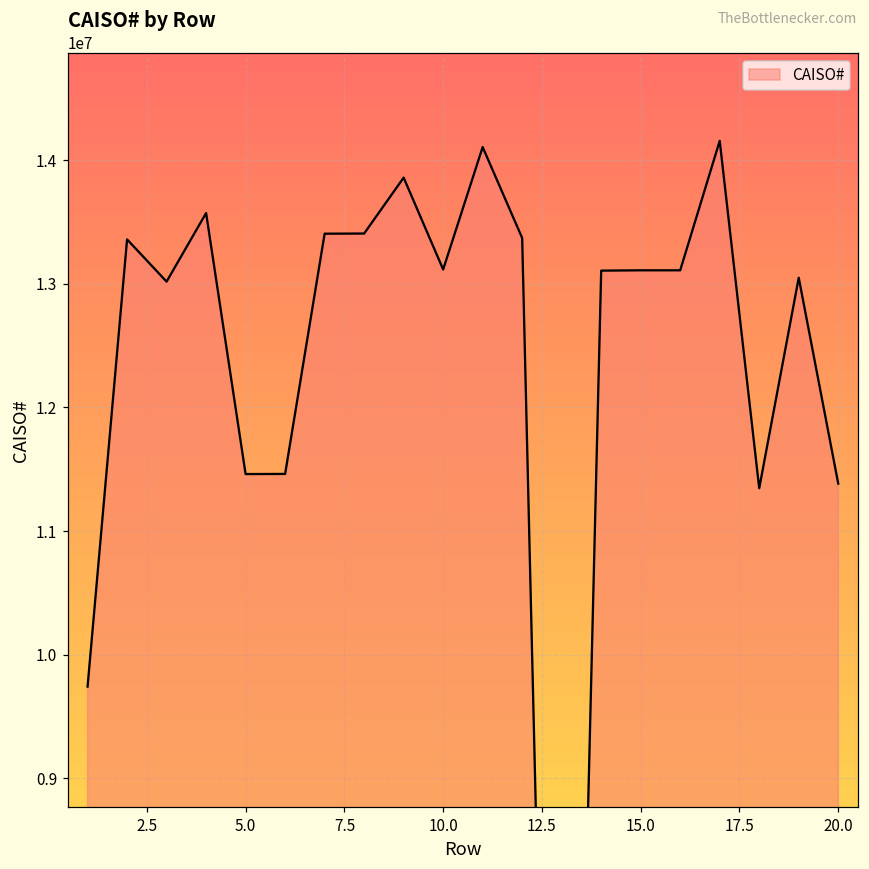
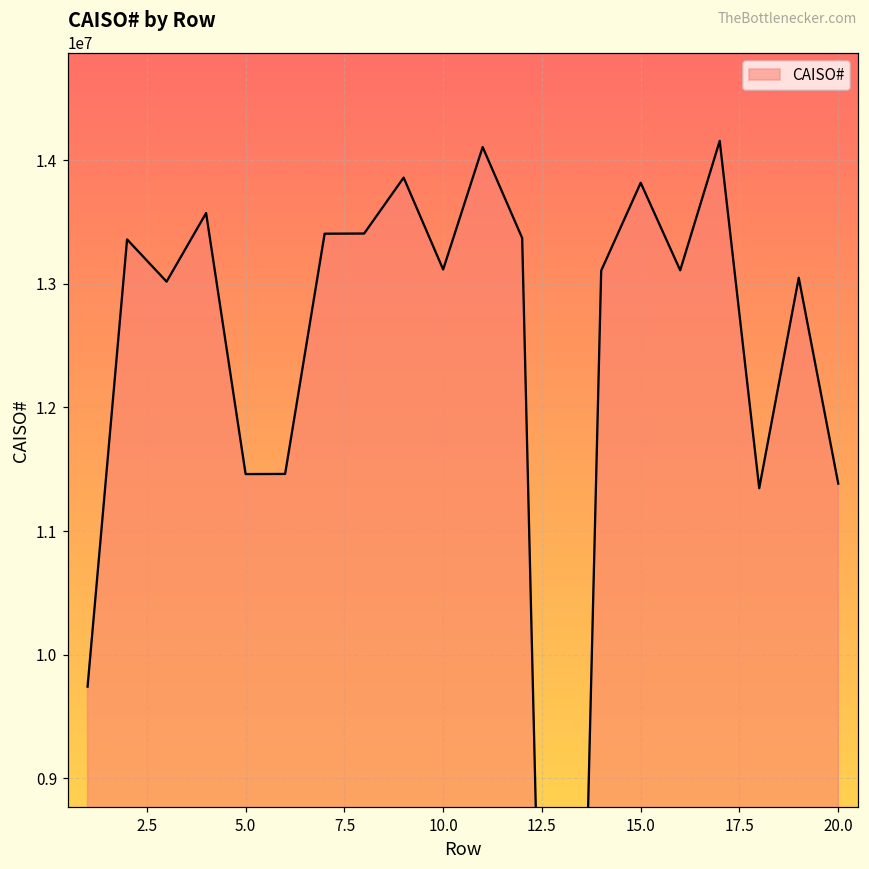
15.0: 13110000 -> 13820000
